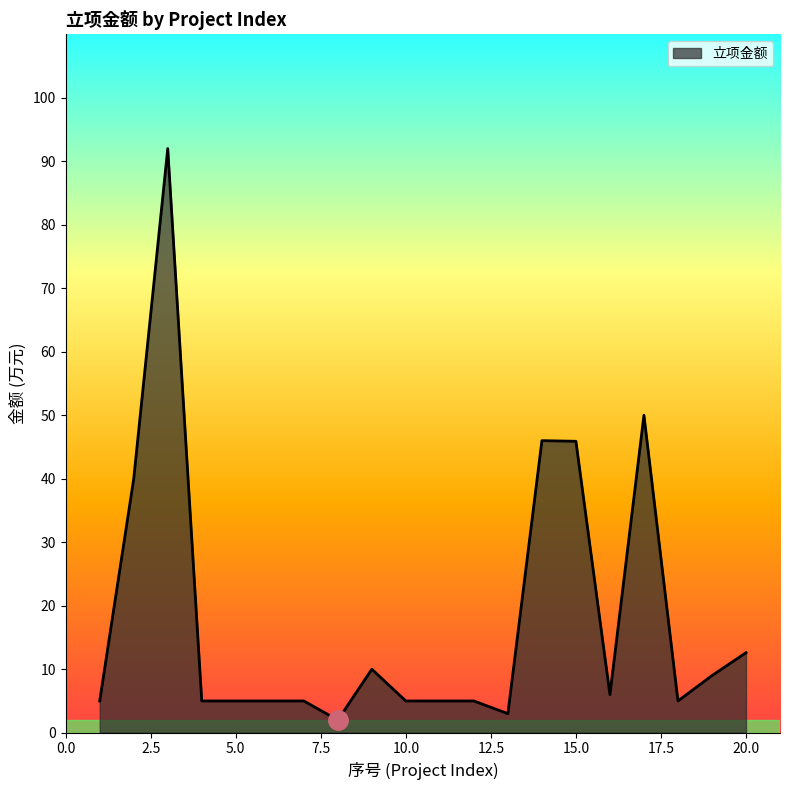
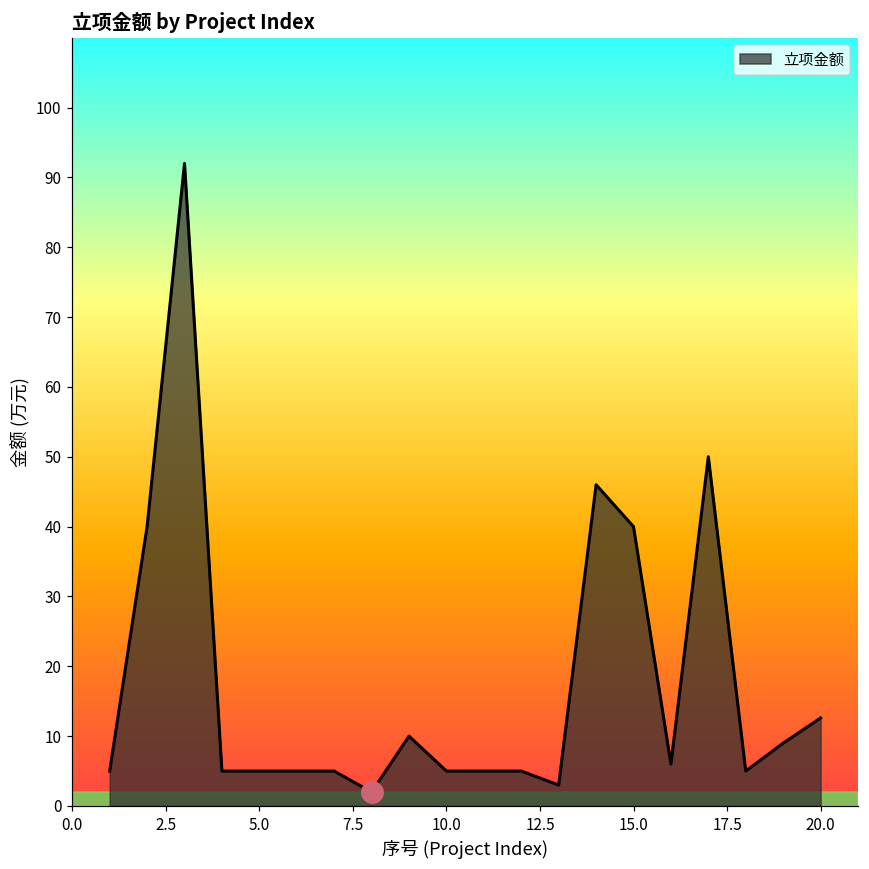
立项金额, 15.0: 46 -> 40
